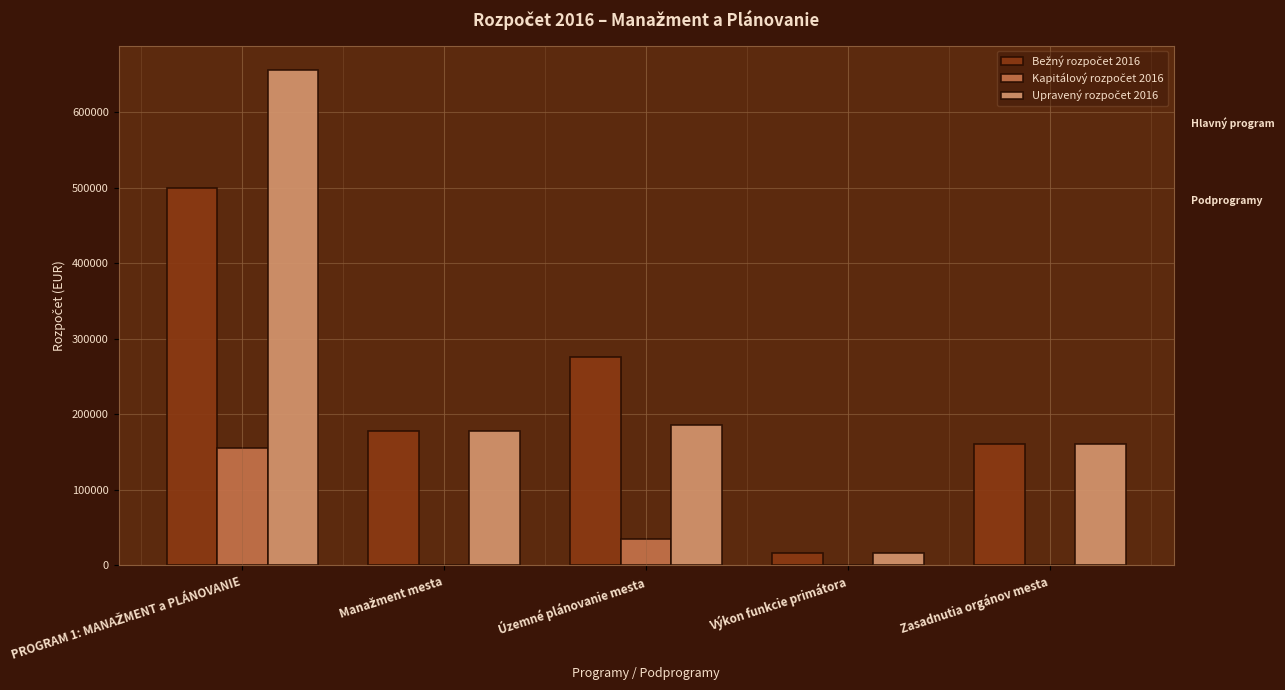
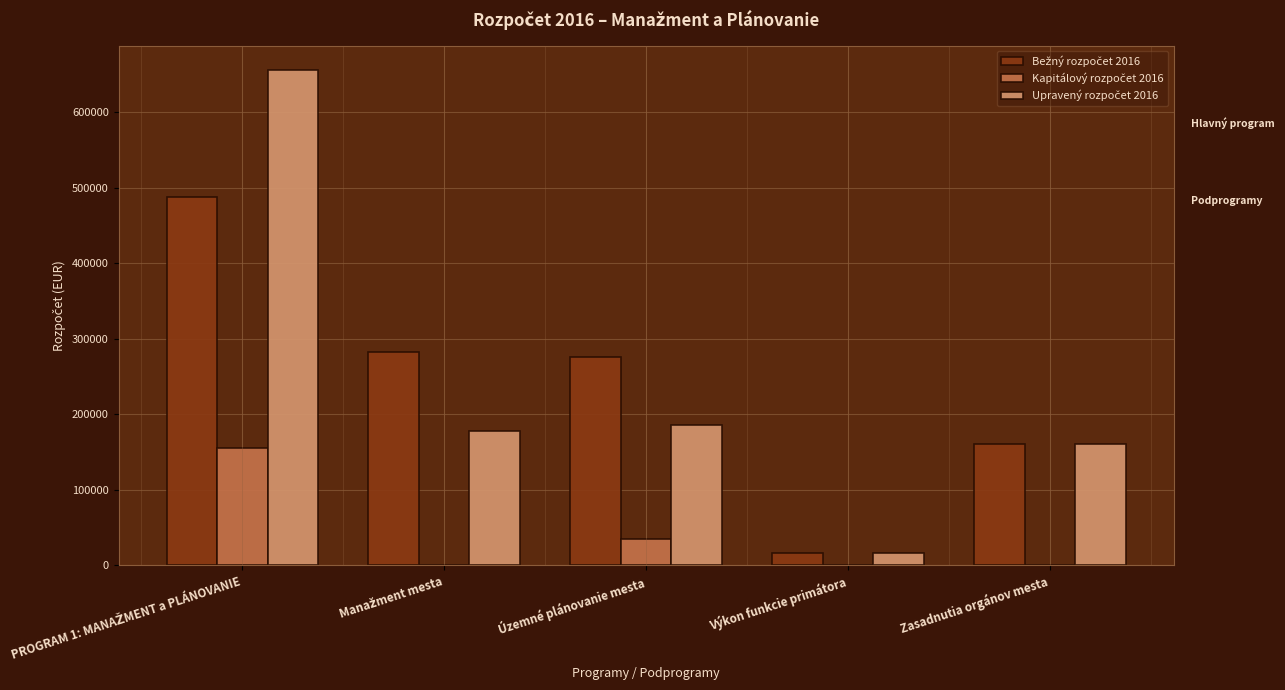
Bežný rozpočet 2016, PROGRAM 1: MANAŽMENT a PLÁNOVANIE: 500000 -> 490000
Bežný rozpočet 2016, Manažment mesta: 180000 -> 280000
